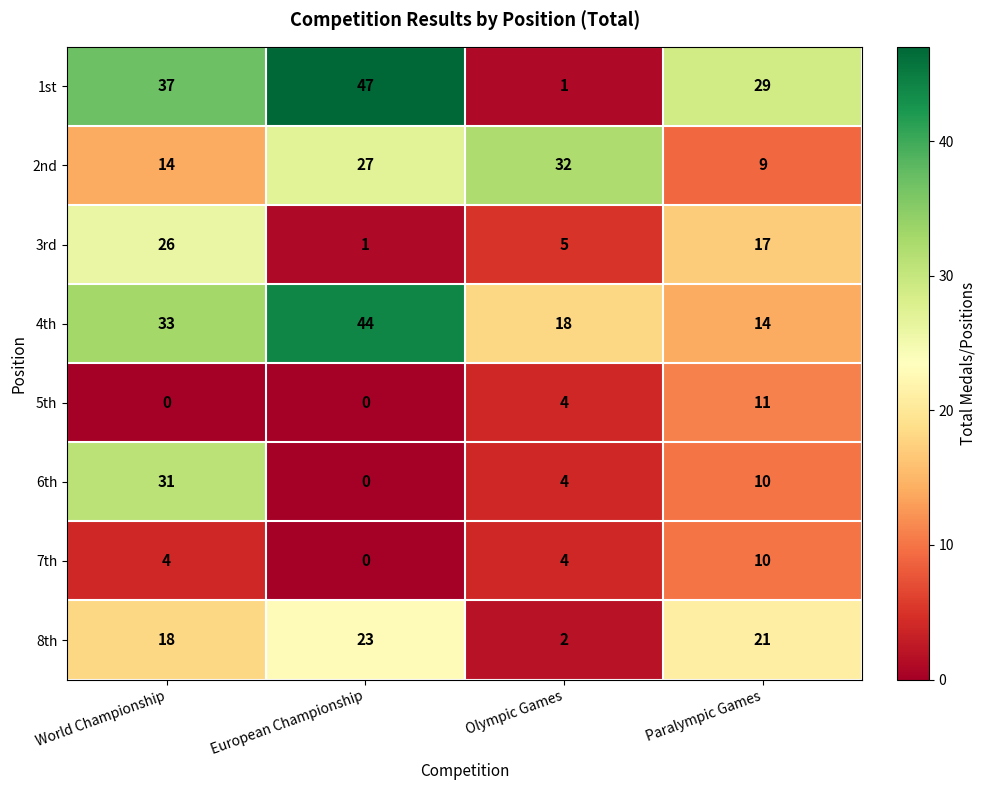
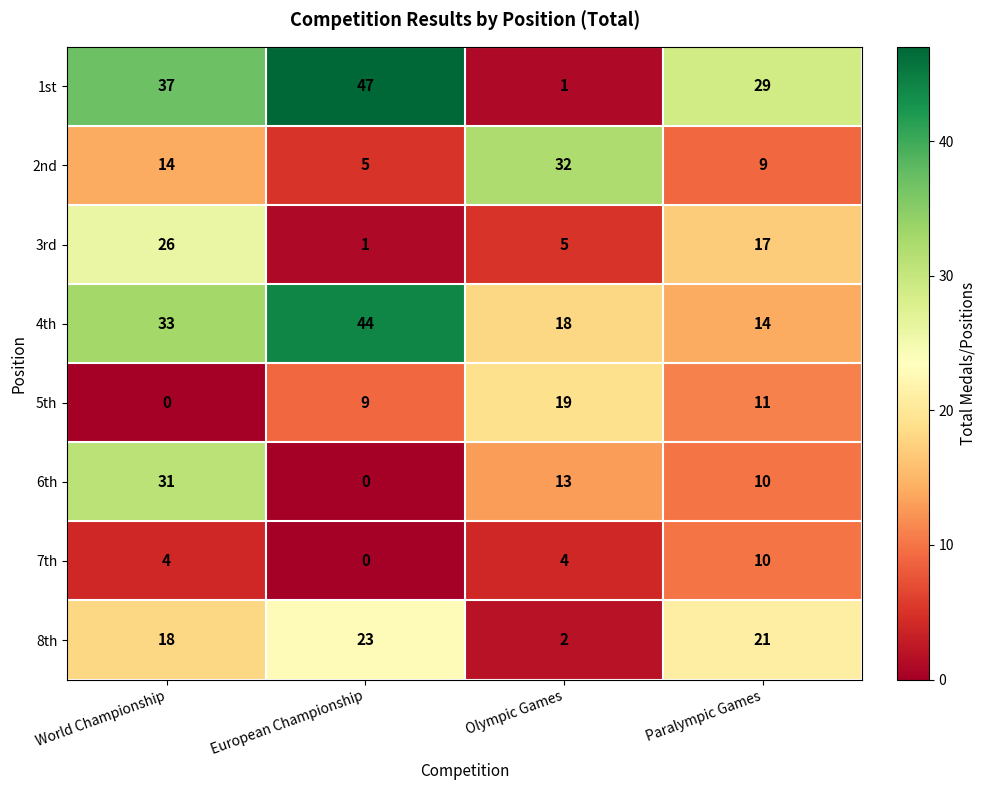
2nd, European Championship: 27 -> 5
5th, European Championship: 0 -> 9
5th, Olympic Games: 4 -> 19
6th, Olympic Games: 4 -> 13
